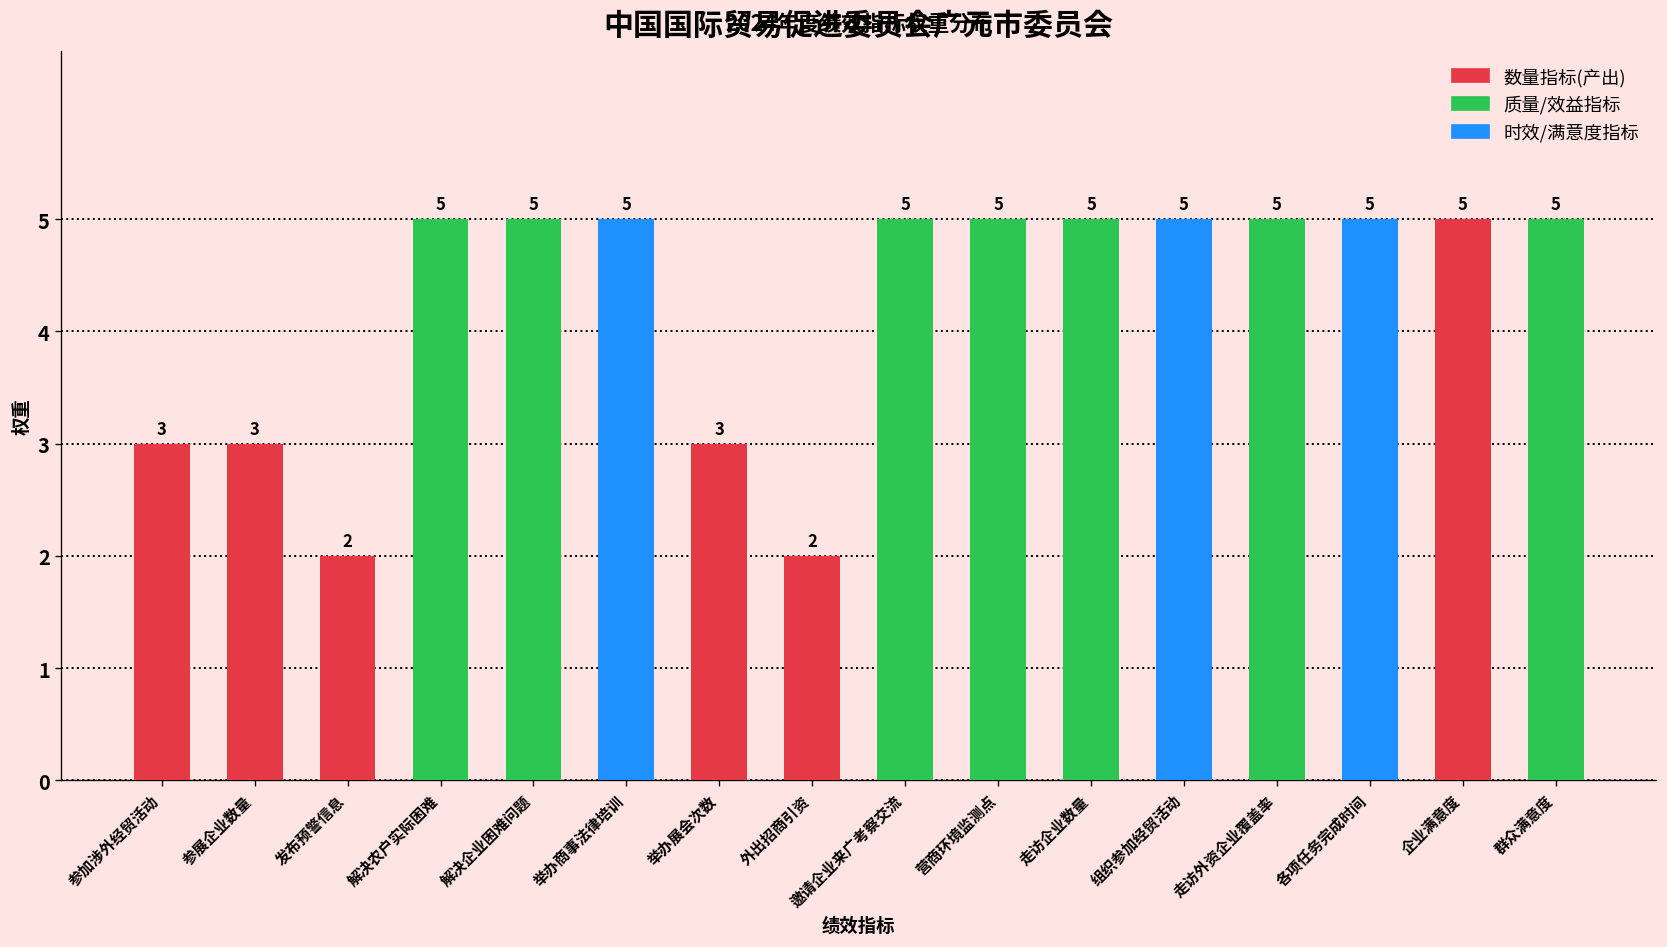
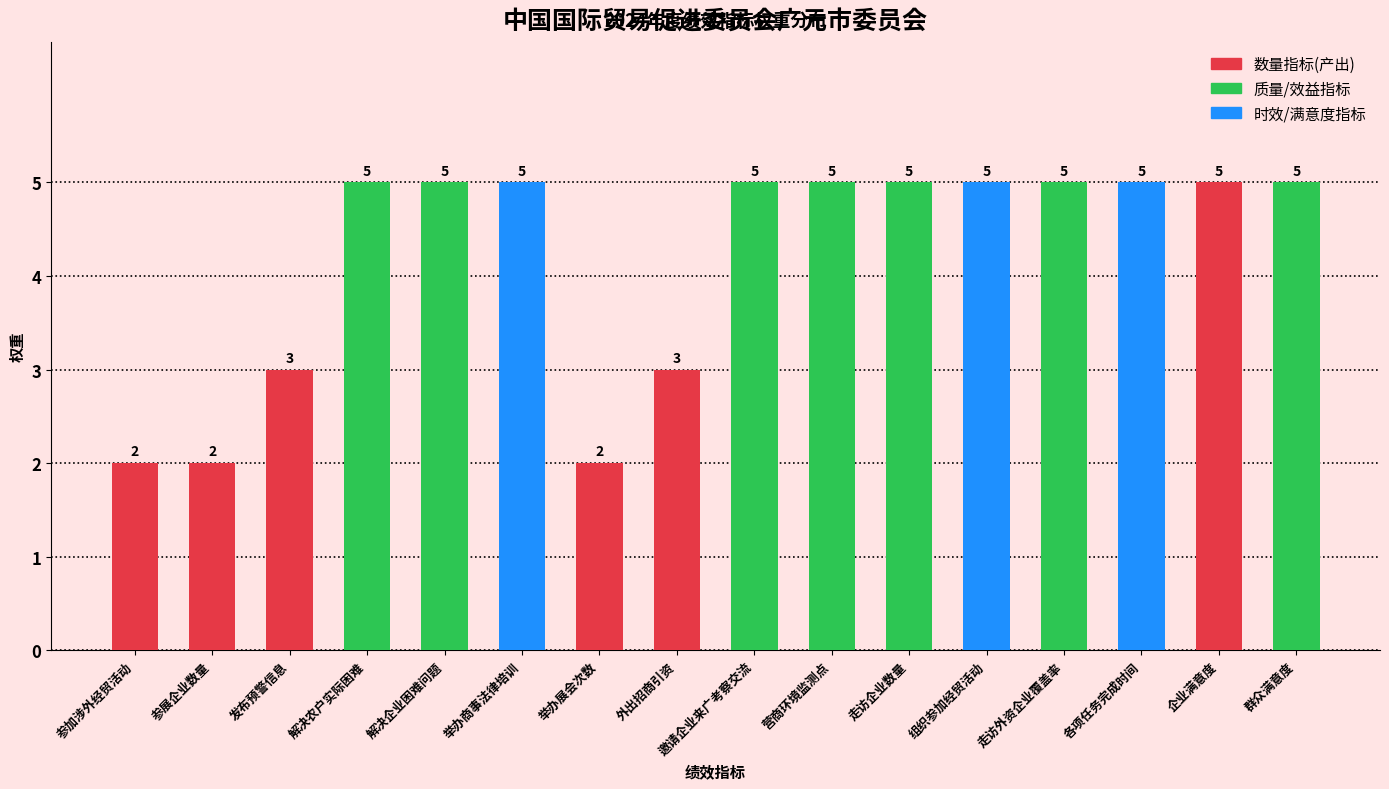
参加涉外经贸活动: 3 -> 2
参展企业数量: 3 -> 2
发布预警信息: 2 -> 3
举办展会次数: 3 -> 2
外出招商引资: 2 -> 3
